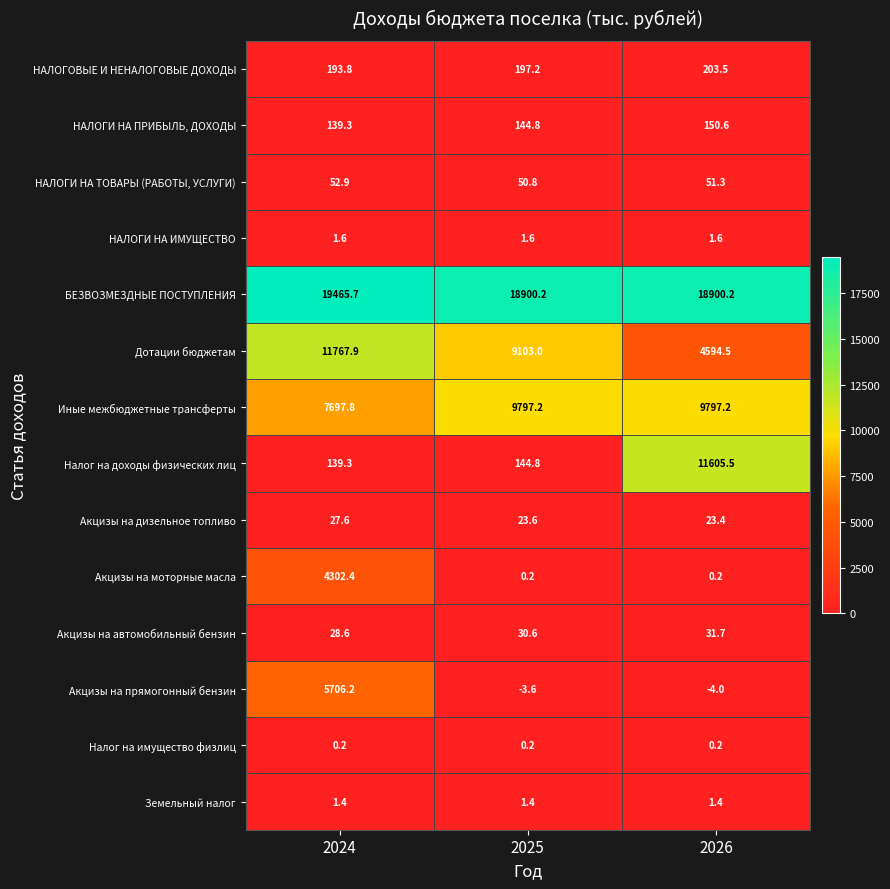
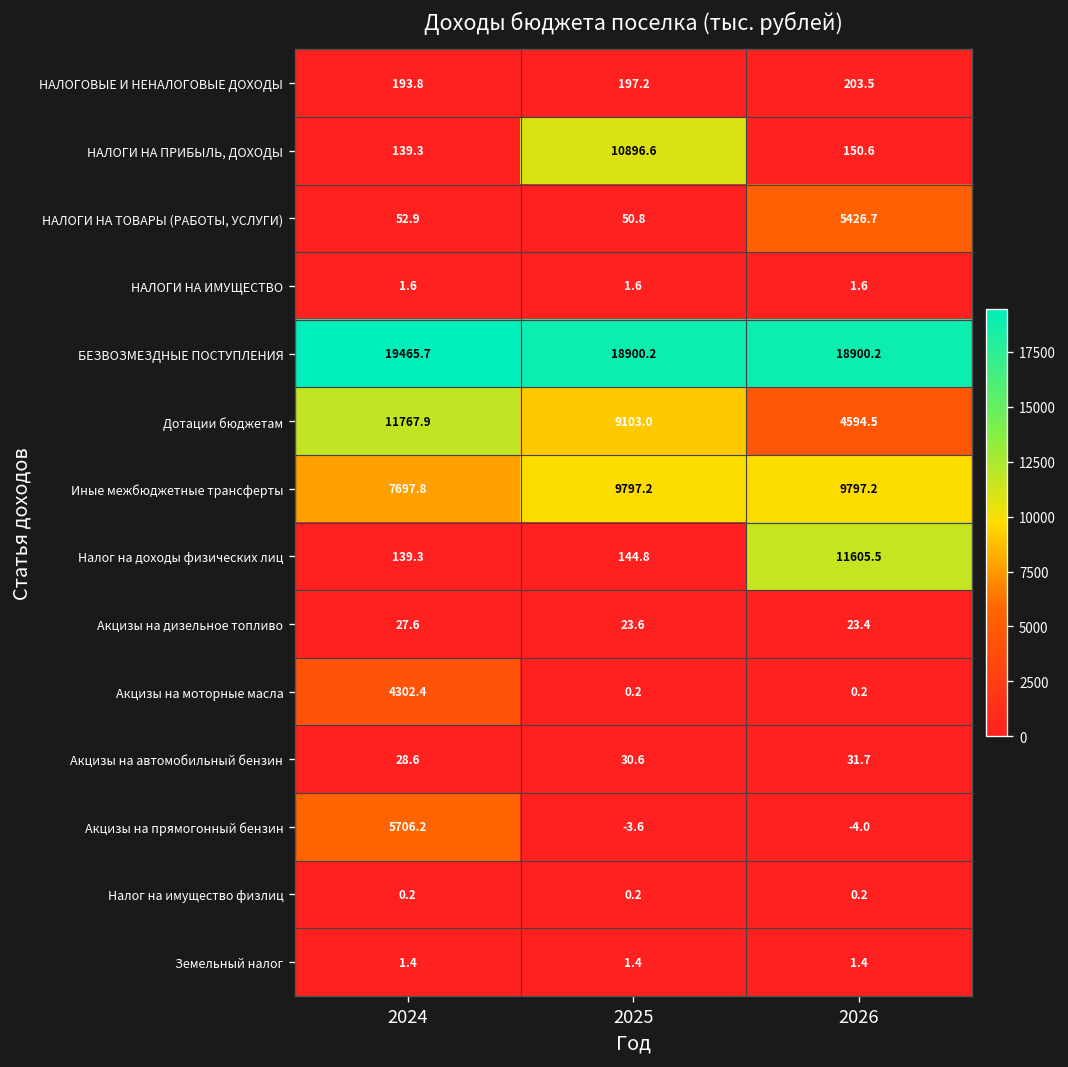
НАЛОГИ НА ПРИБЫЛЬ, ДОХОДЫ, 2025: 144.8 -> 10896.6
НАЛОГИ НА ТОВАРЫ (РАБОТЫ, УСЛУГИ), 2026: 51.3 -> 5426.7
